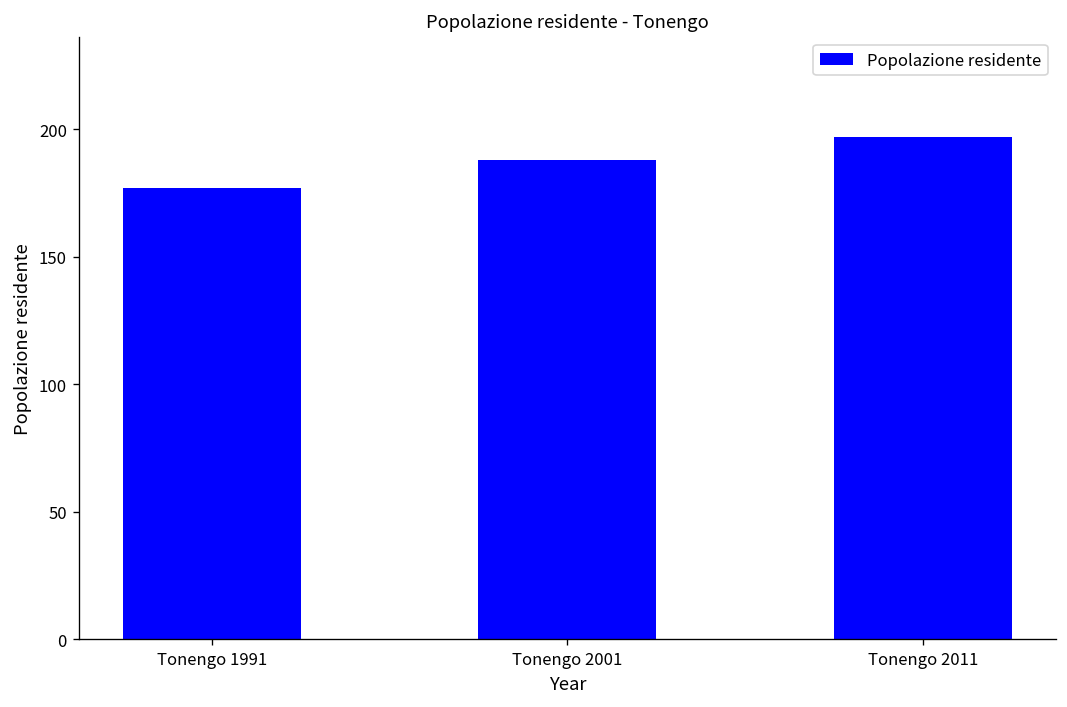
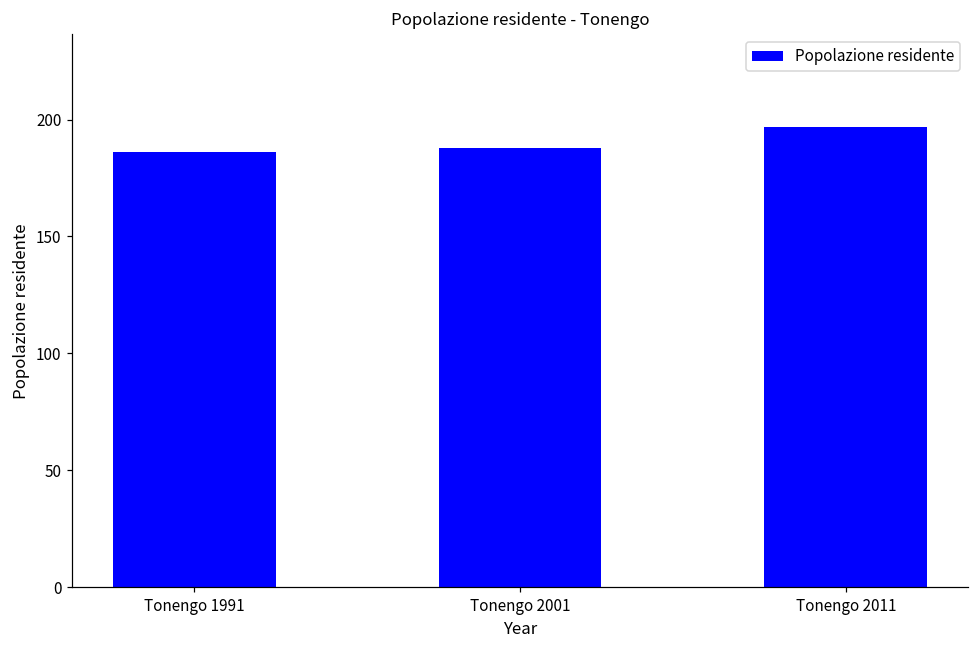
Tonengo 1991: 177 -> 186
